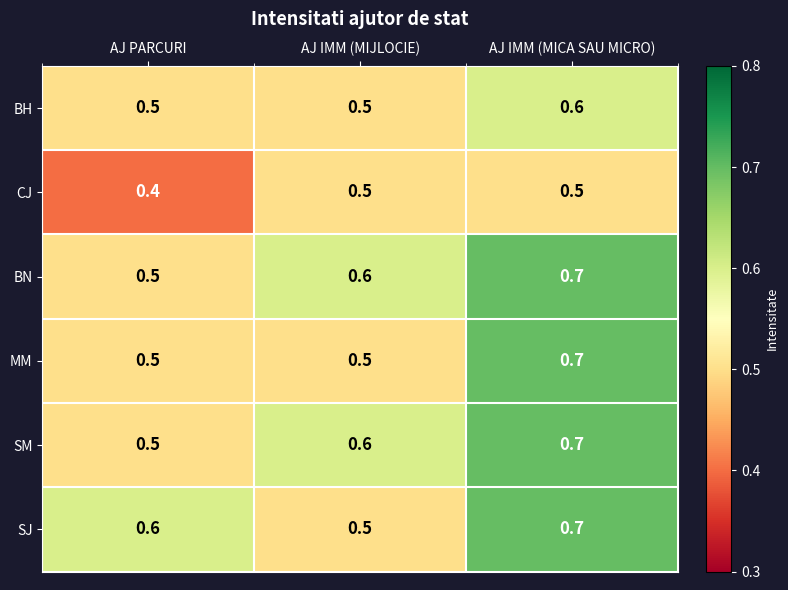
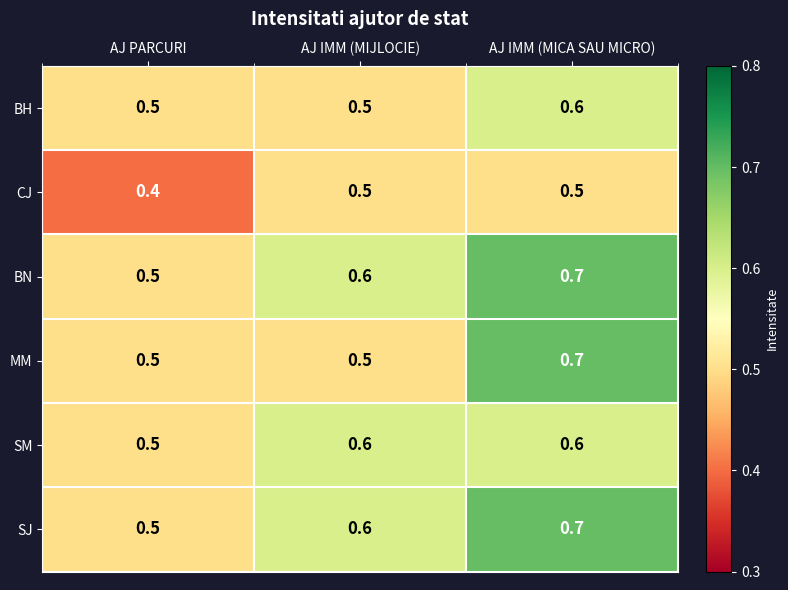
SM, AJ IMM (MICA SAU MICRO): 0.7 -> 0.6
SJ, AJ PARCURI: 0.6 -> 0.5
SJ, AJ IMM (MIJLOCIE): 0.5 -> 0.6
